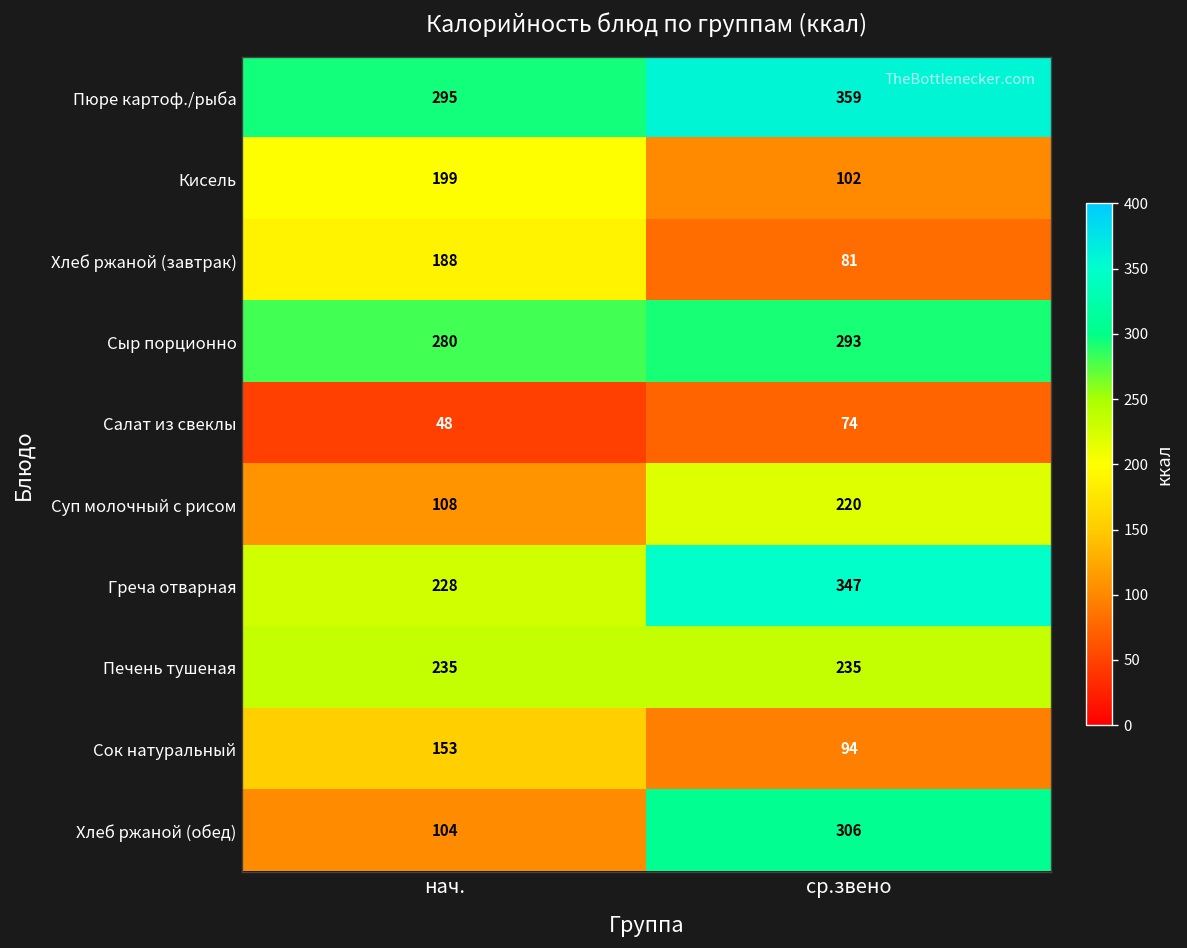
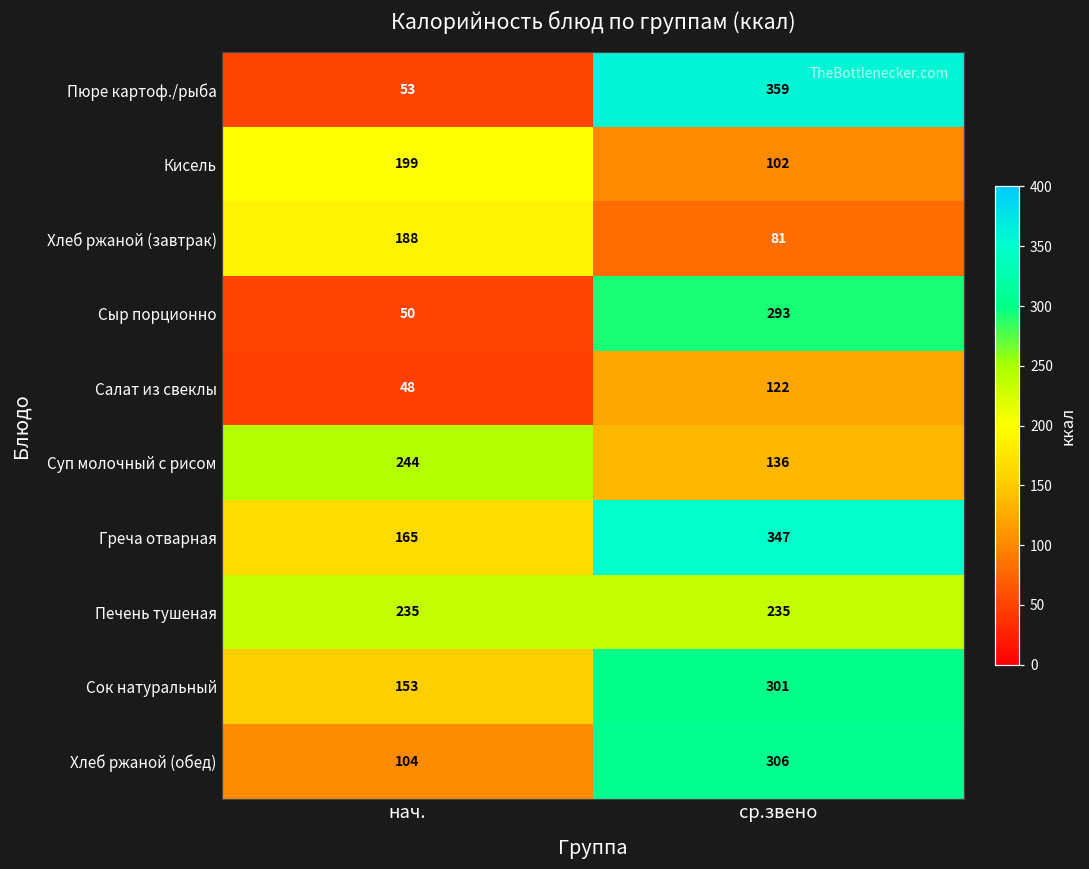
Пюре картоф./рыба, нач.: 295 -> 53
Сыр порционно, нач.: 280 -> 50
Салат из свеклы, ср.звено: 74 -> 122
Суп молочный с рисом, нач.: 108 -> 244
Суп молочный с рисом, ср.звено: 220 -> 136
Греча отварная, нач.: 228 -> 165
Сок натуральный, ср.звено: 94 -> 301
